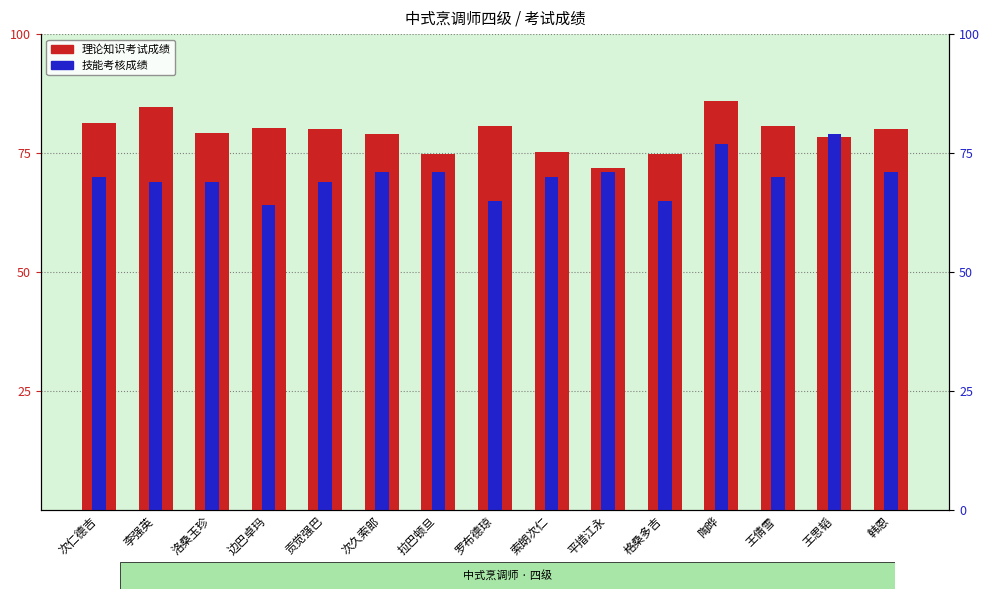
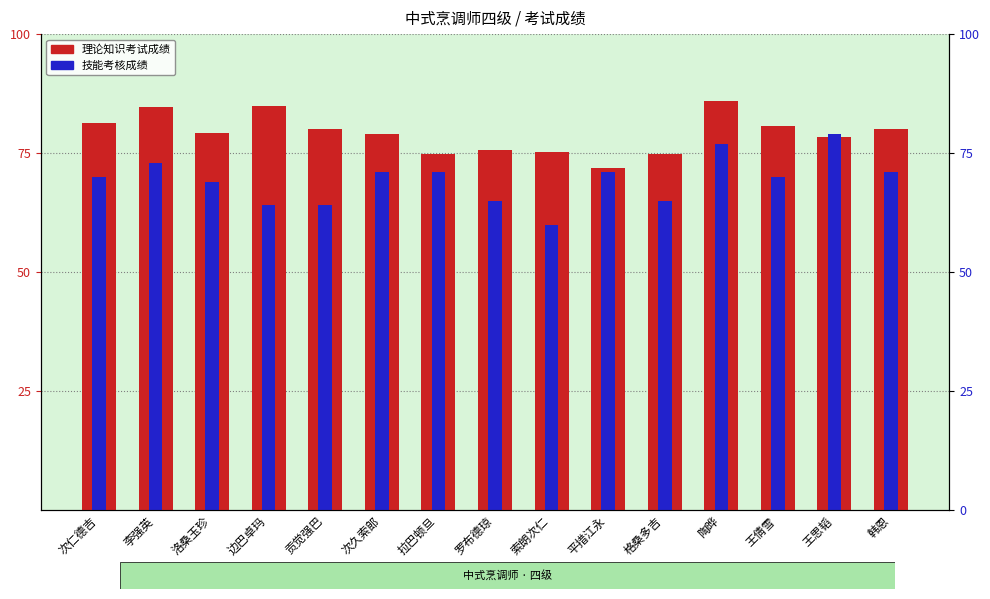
技能考核成绩, 李强英: 69 -> 73
理论知识考试成绩, 边巴卓玛: 80 -> 85
技能考核成绩, 贡觉强巴: 69 -> 64
理论知识考试成绩, 罗布德琼: 81 -> 76
技能考核成绩, 索朗次仁: 70 -> 60
